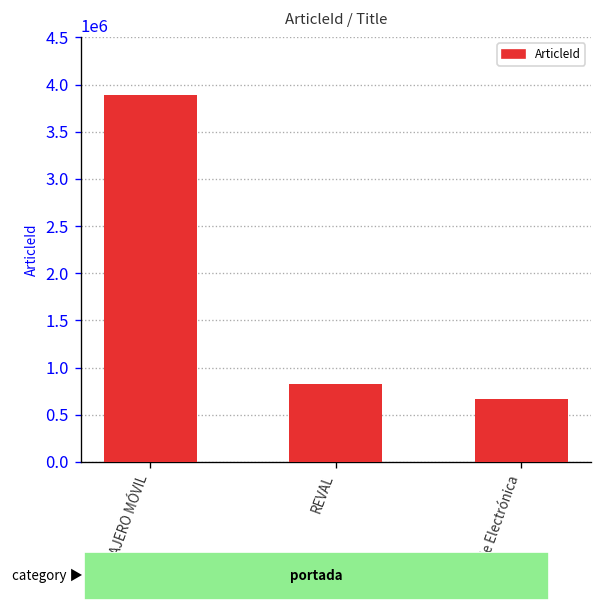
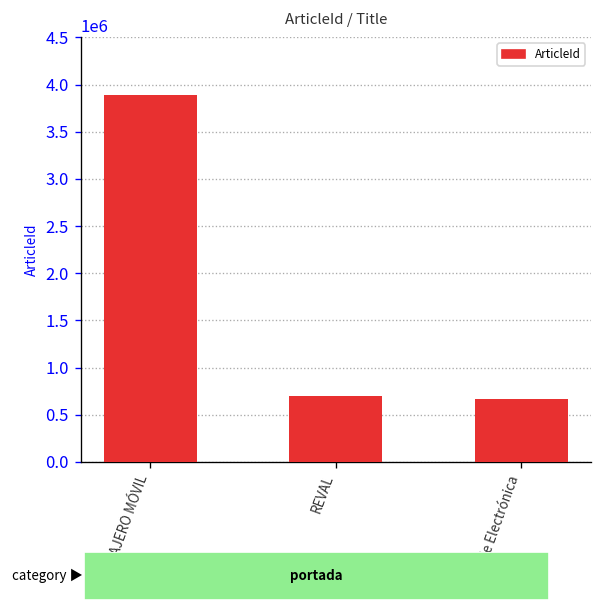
REVAL: 800000 -> 700000
